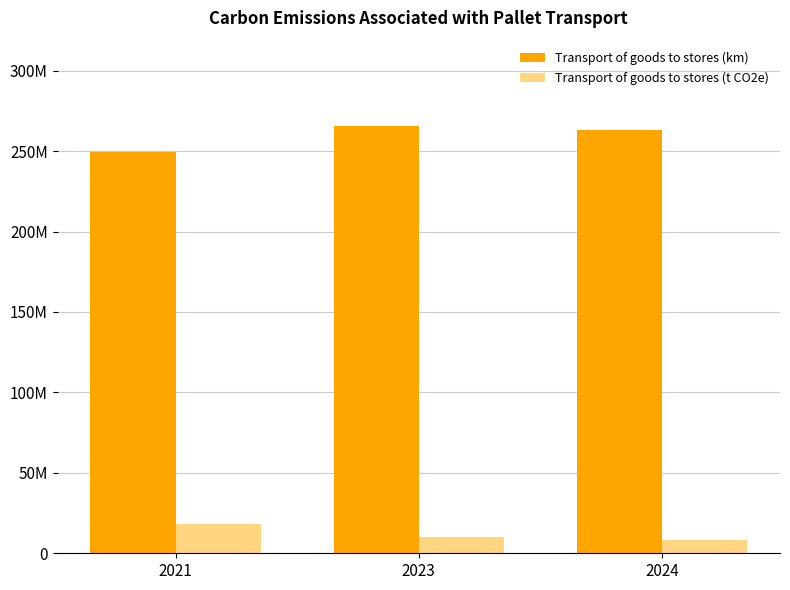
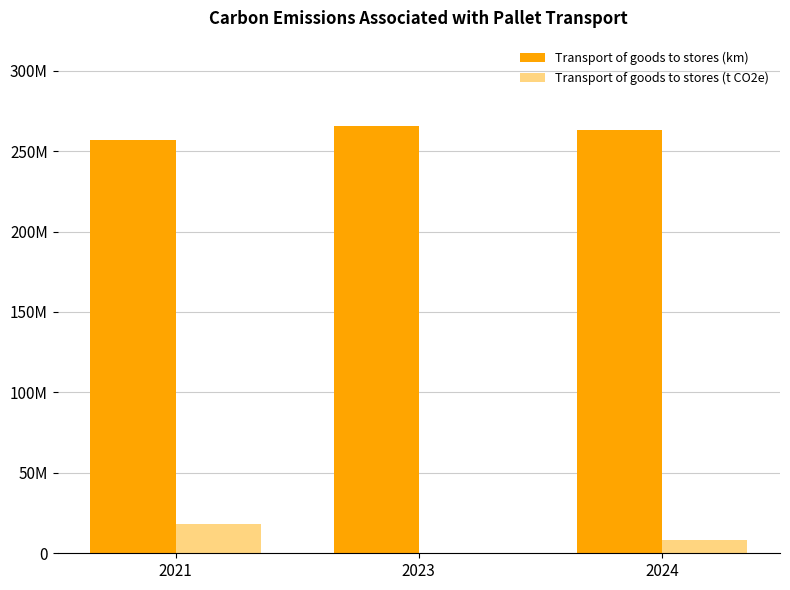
Transport of goods to stores (km), 2021: 250000000 -> 257000000
Transport of goods to stores (t CO2e), 2023: 10000000 -> 0
